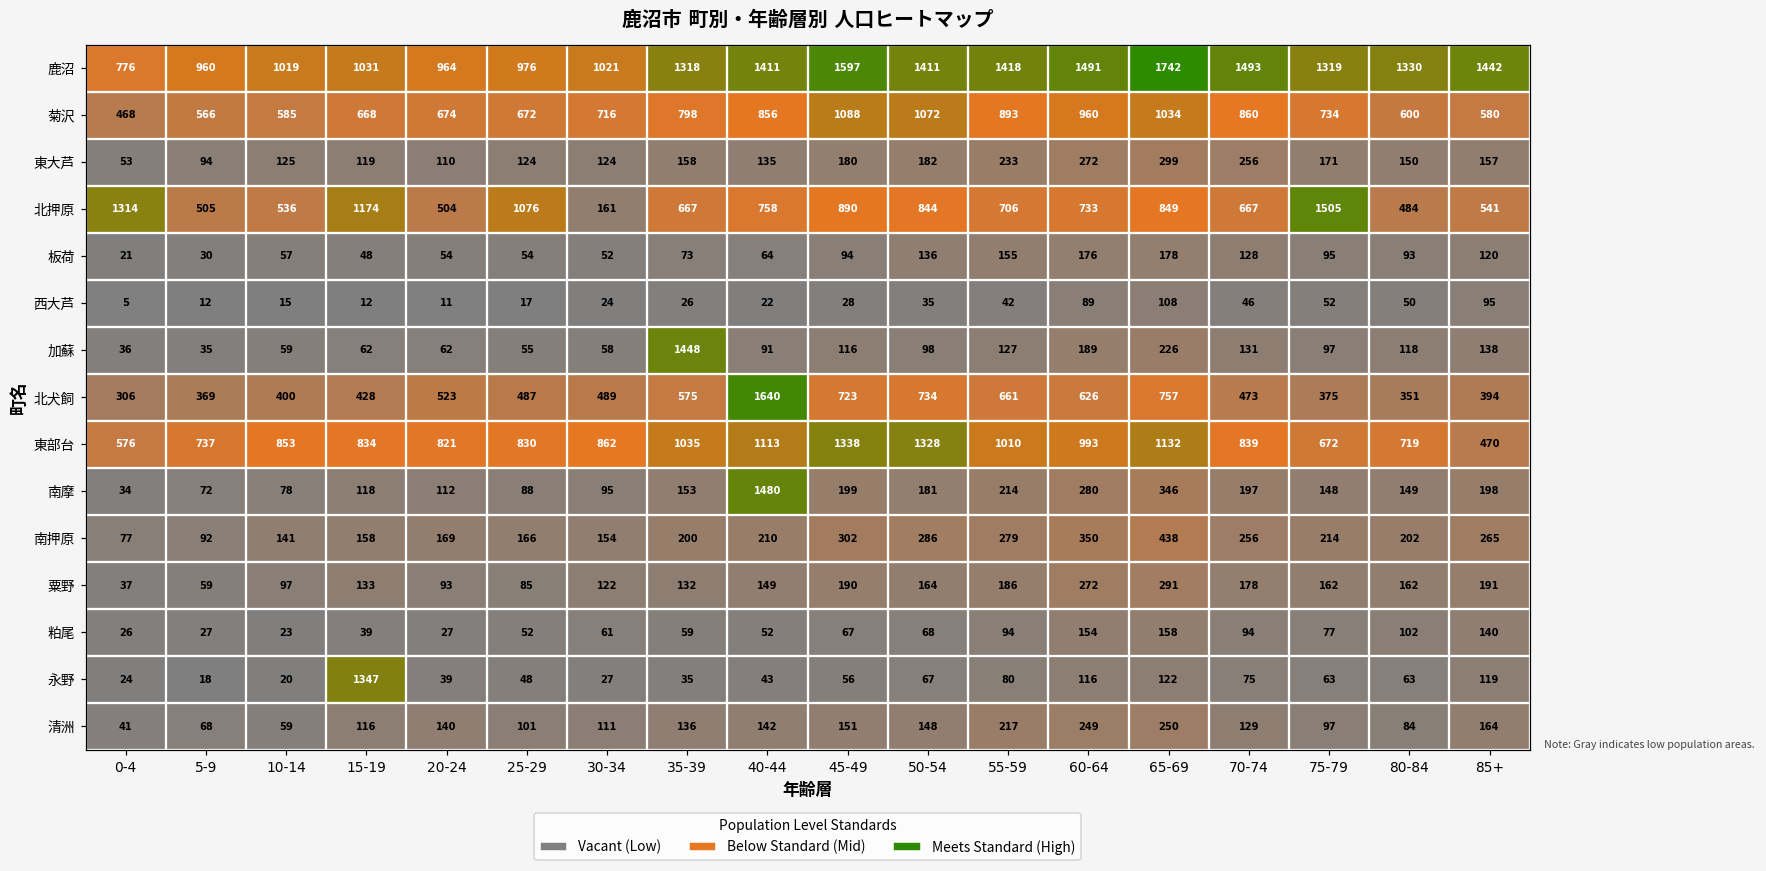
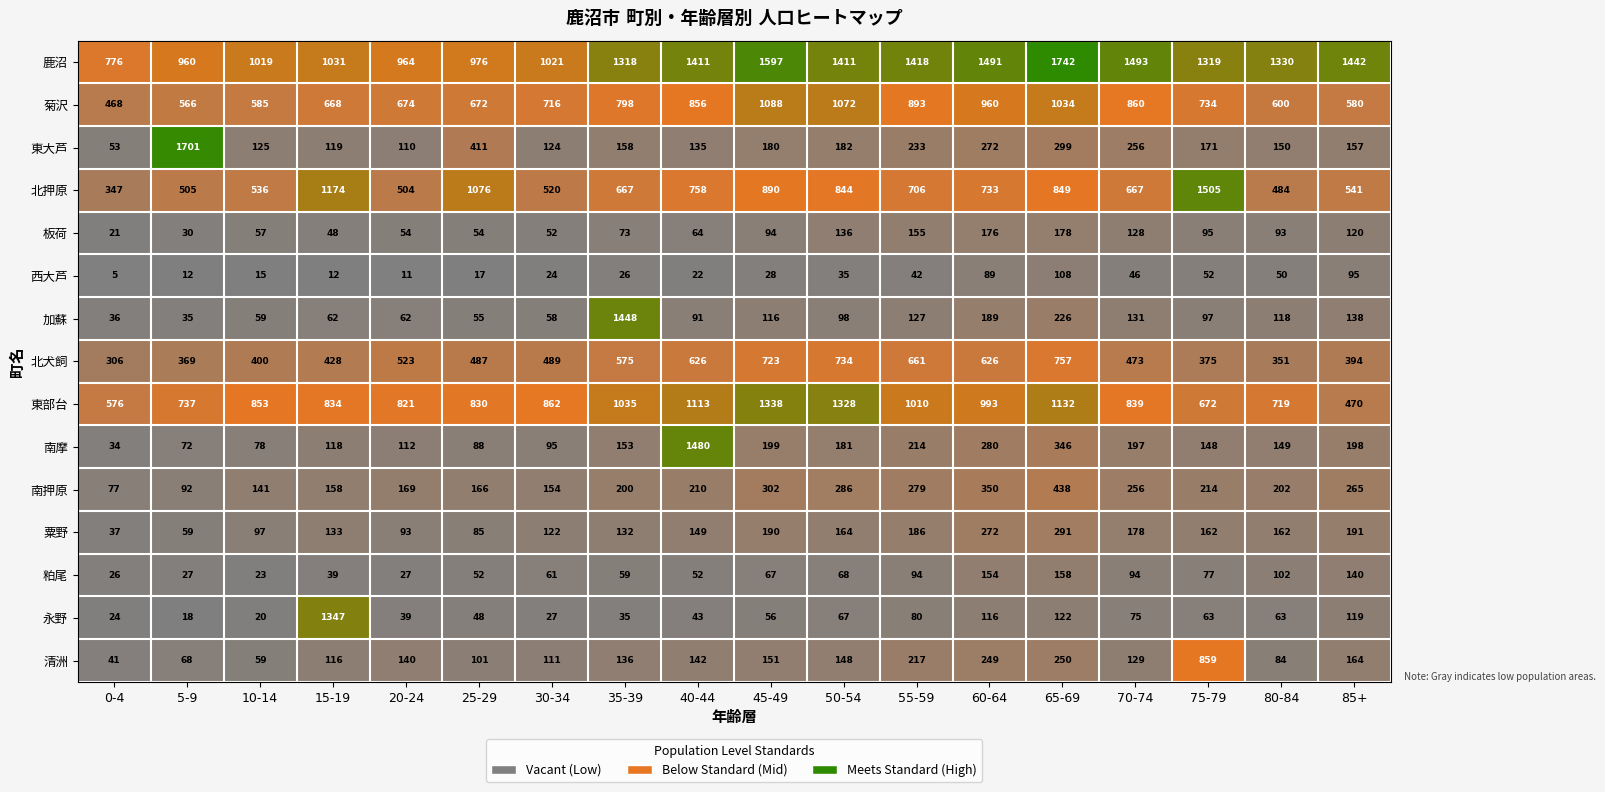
東大芦, 5-9: 94 -> 1701
東大芦, 25-29: 124 -> 411
北押原, 0-4: 1314 -> 347
北押原, 30-34: 161 -> 520
北犬飼, 40-44: 1640 -> 626
清洲, 75-79: 97 -> 859
